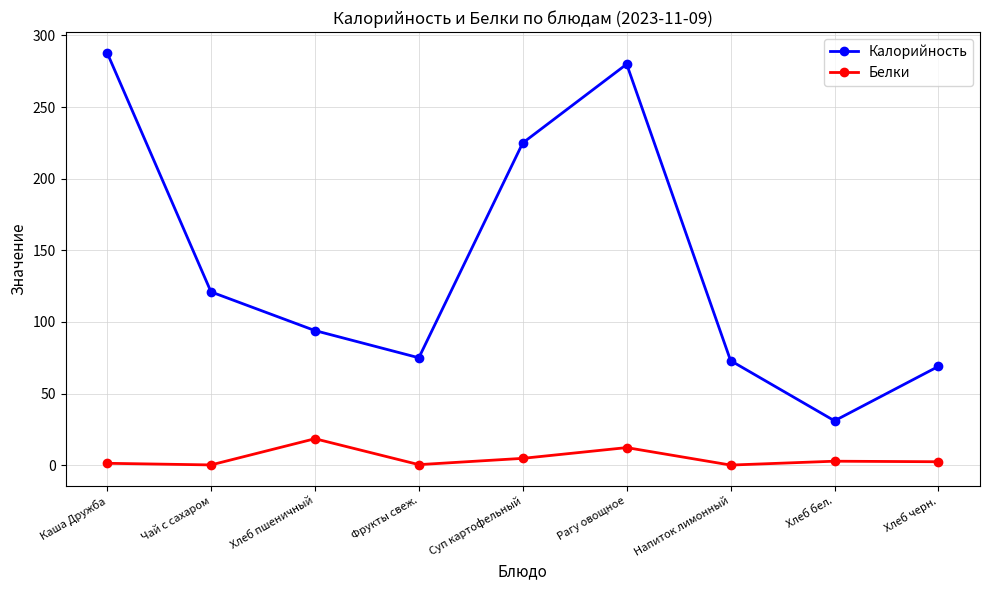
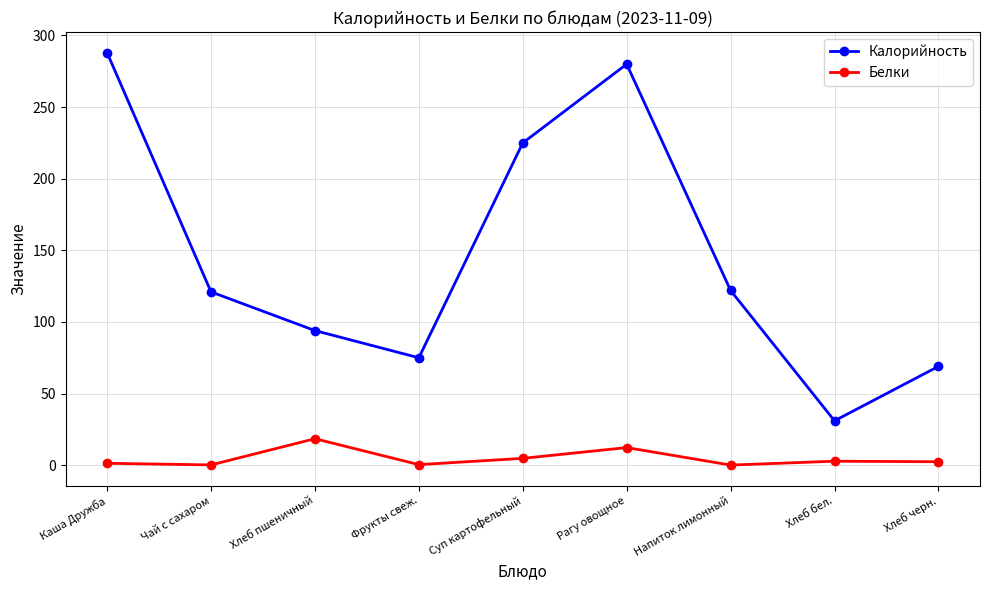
Калорийность, Напиток лимонный: 73 -> 122
